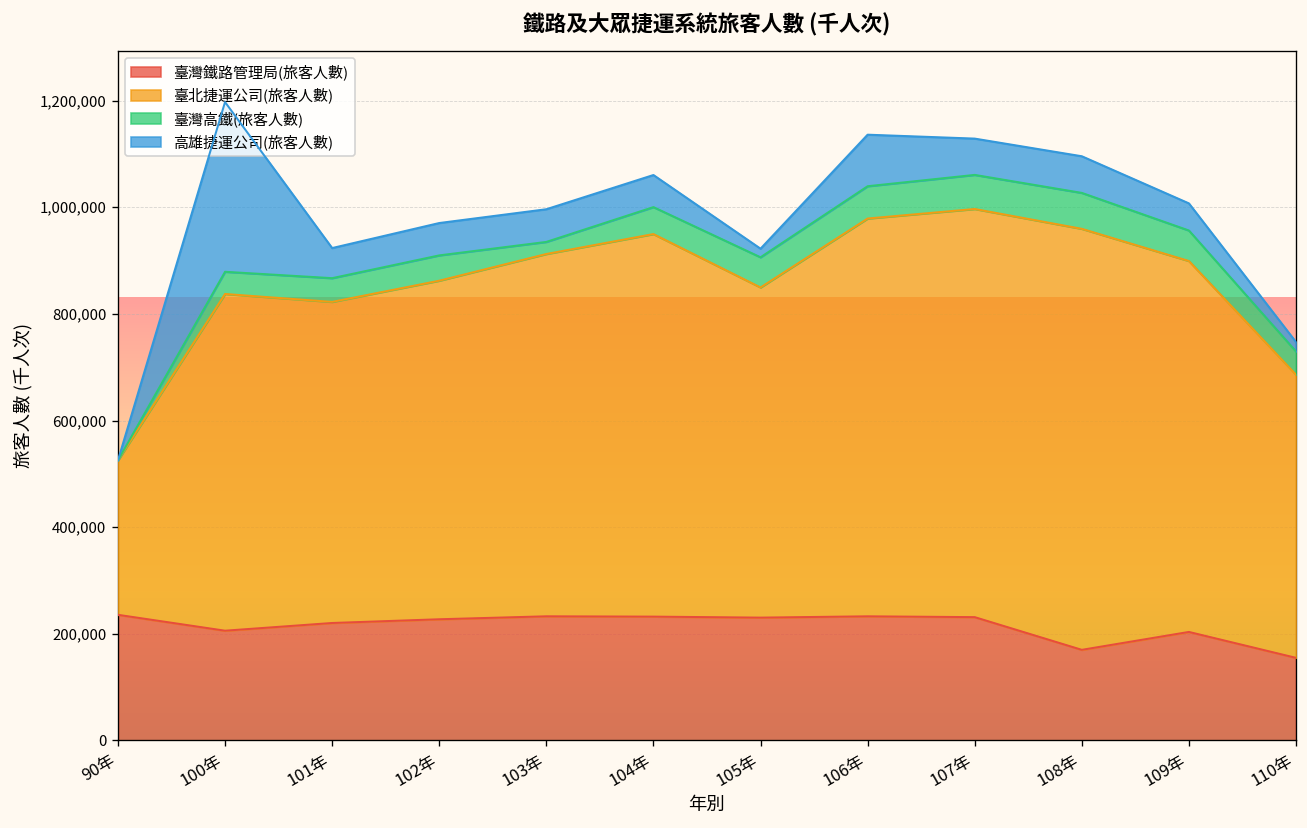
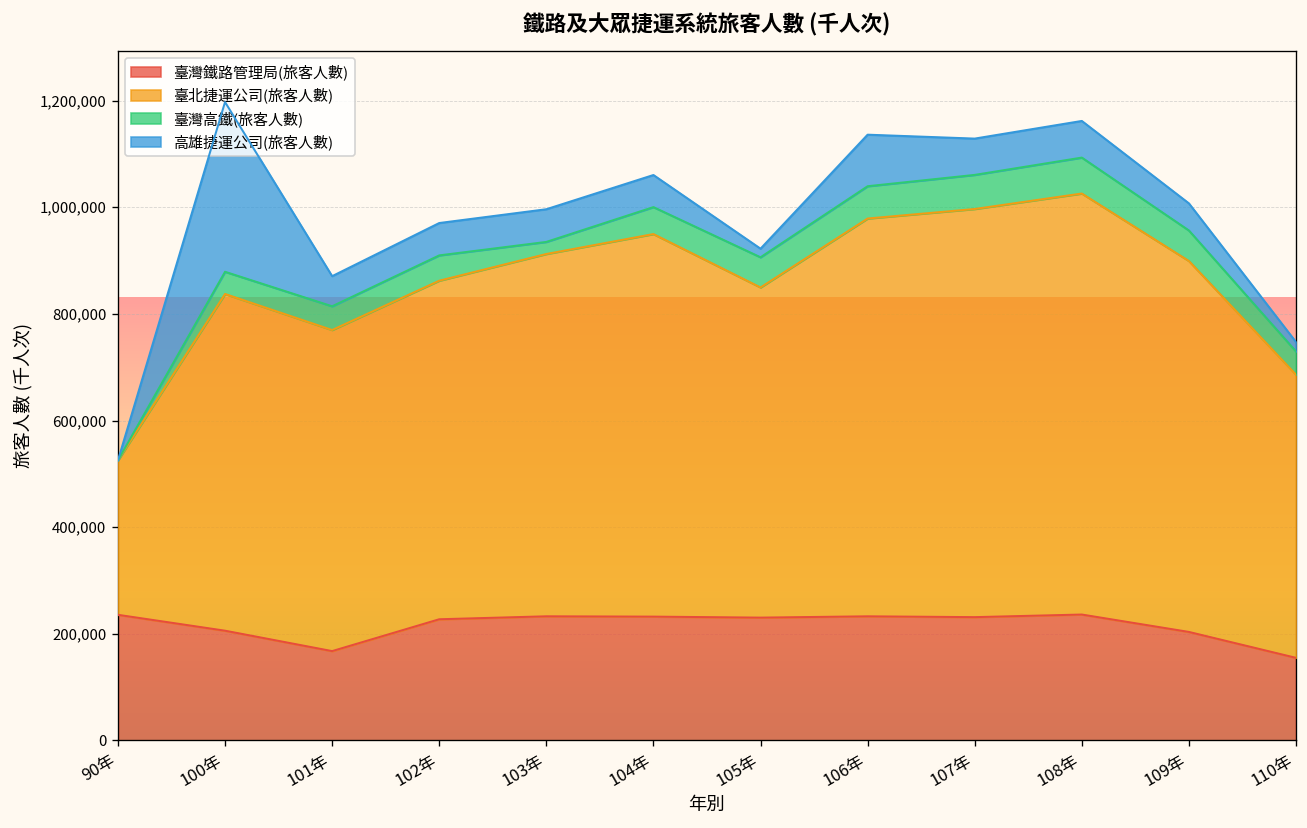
臺灣鐵路管理局(旅客人數), 101年: 220,000 -> 170,000
臺灣鐵路管理局(旅客人數), 108年: 170,000 -> 240,000
